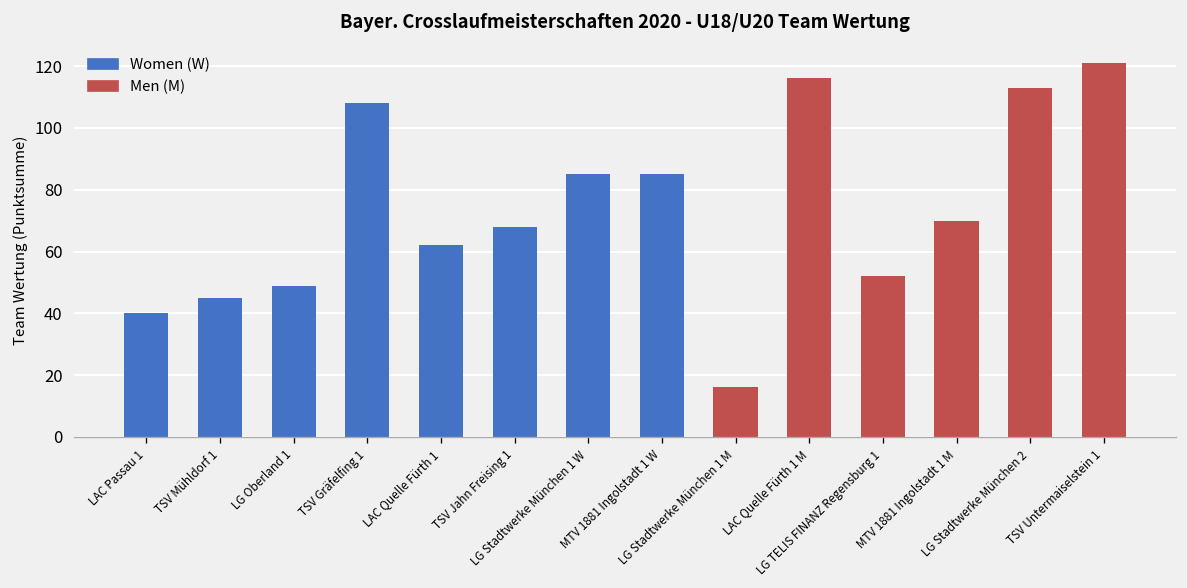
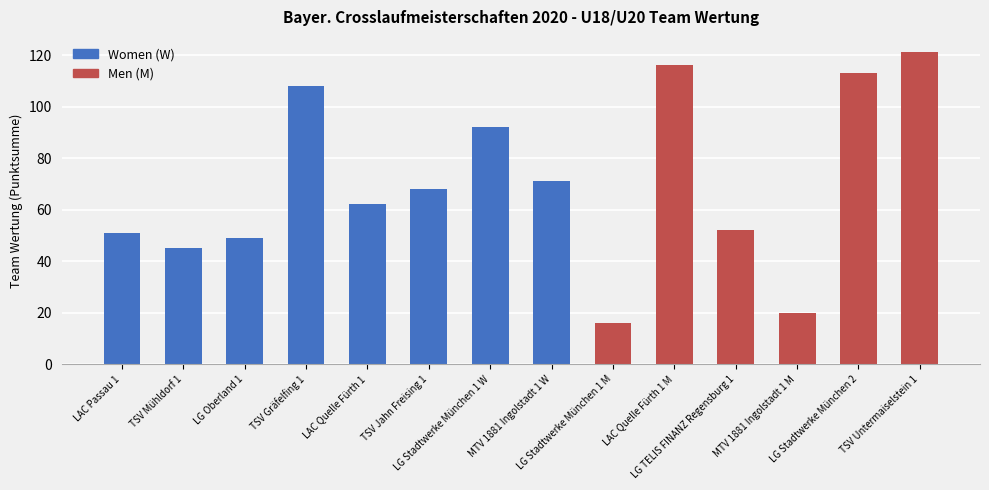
LAC Passau 1: 40 -> 51
LG Stadtwerke München 1 W: 85 -> 92
MTV 1881 Ingolstadt 1 W: 85 -> 71
MTV 1881 Ingolstadt 1 M: 70 -> 20
